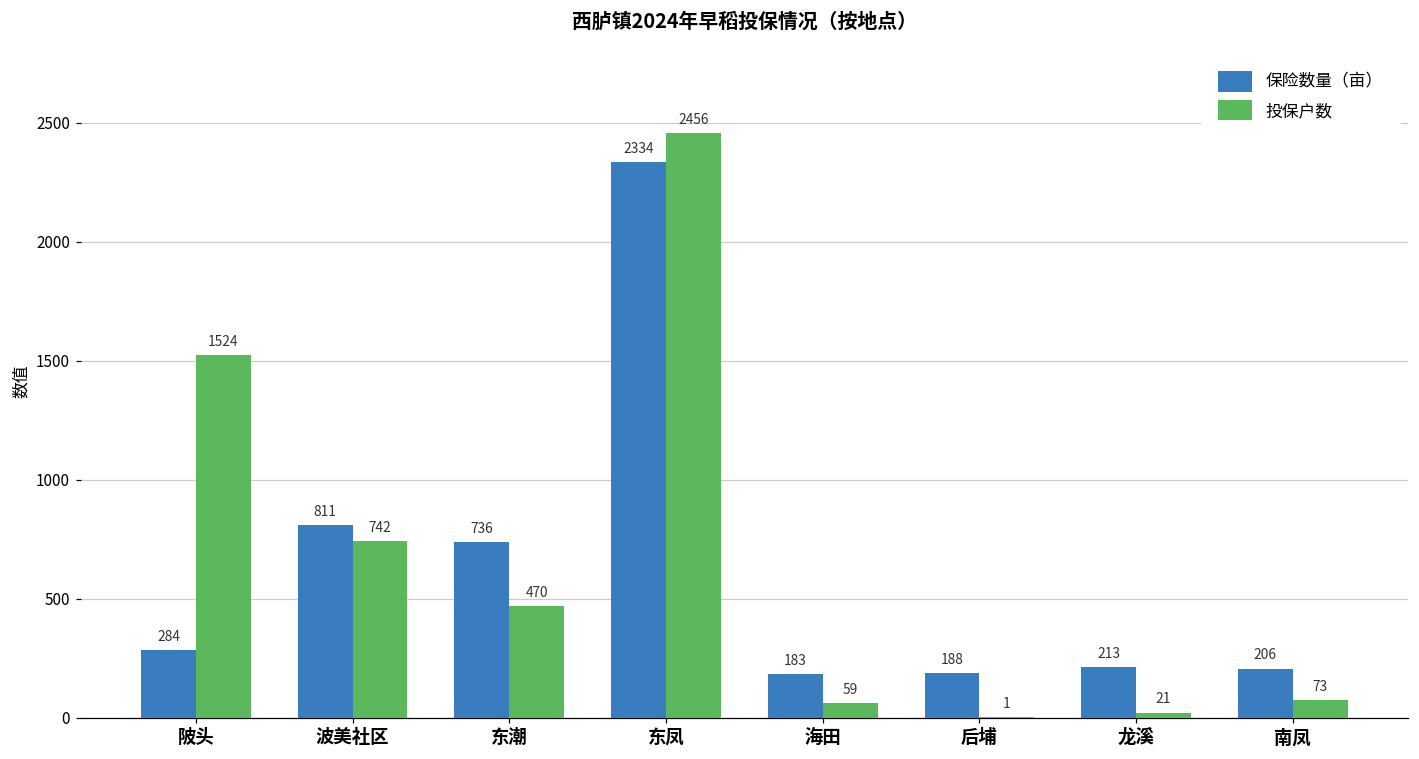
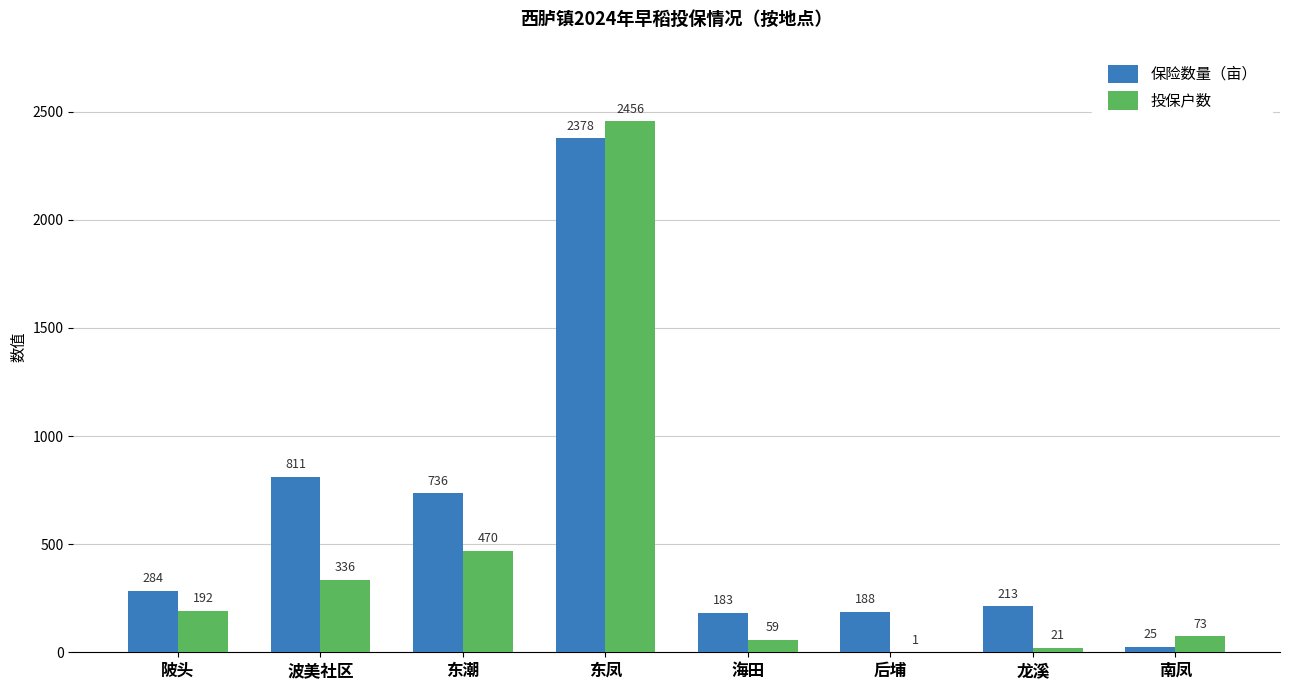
投保户数, 陂头: 1524 -> 192
投保户数, 波美社区: 742 -> 336
保险数量（亩）, 东凤: 2334 -> 2378
保险数量（亩）, 南凤: 206 -> 25
